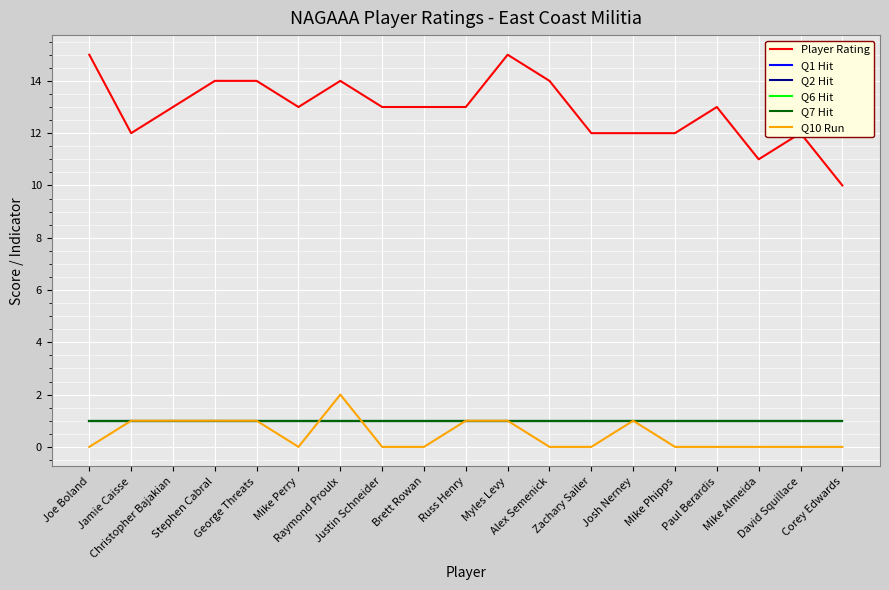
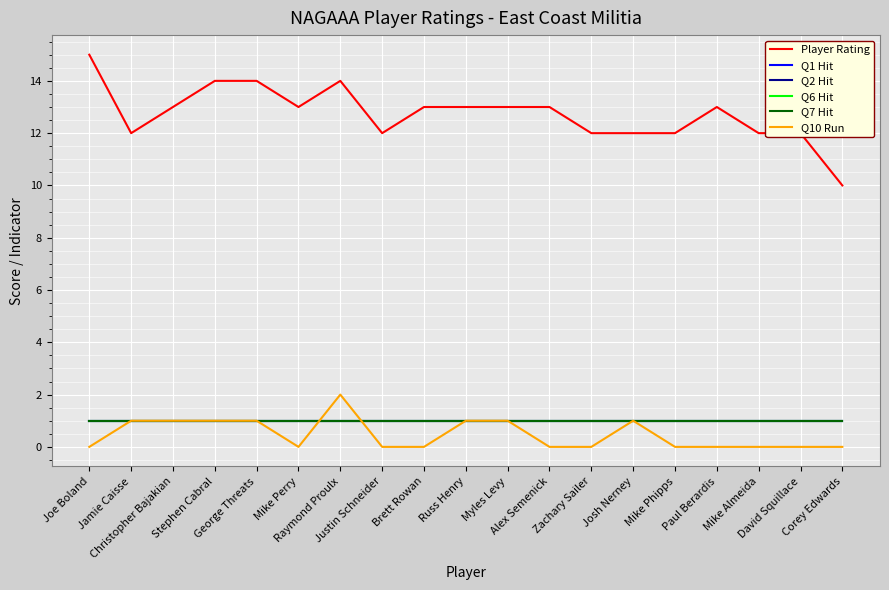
Player Rating, Justin Schneider: 13 -> 12
Player Rating, Myles Levy: 15 -> 13
Player Rating, Alex Semenick: 14 -> 13
Player Rating, Mike Almeida: 11 -> 12
